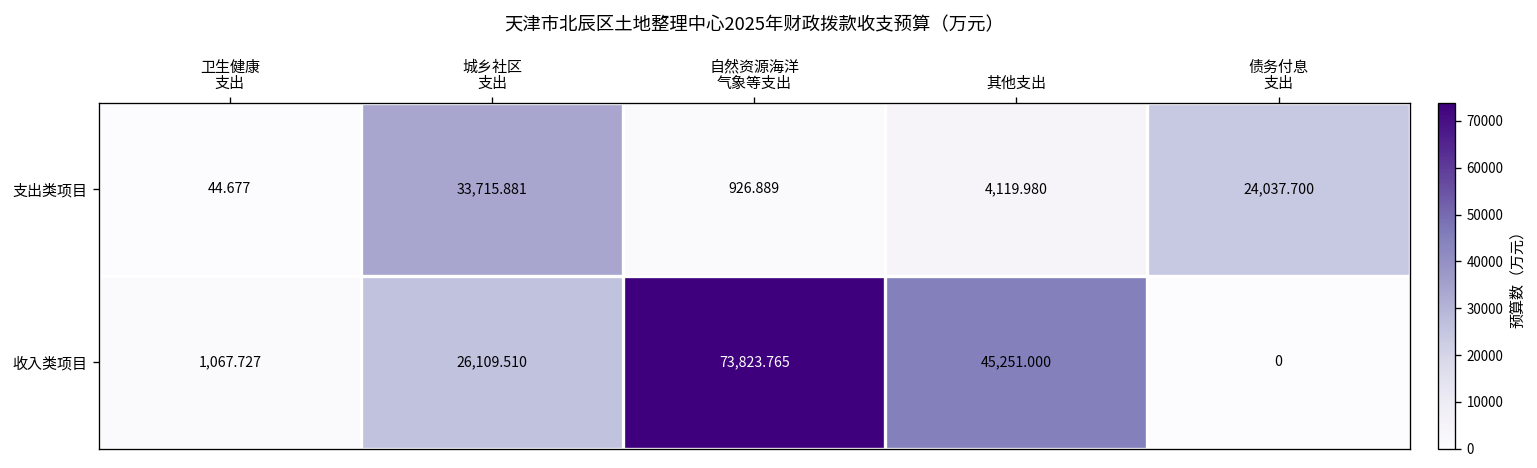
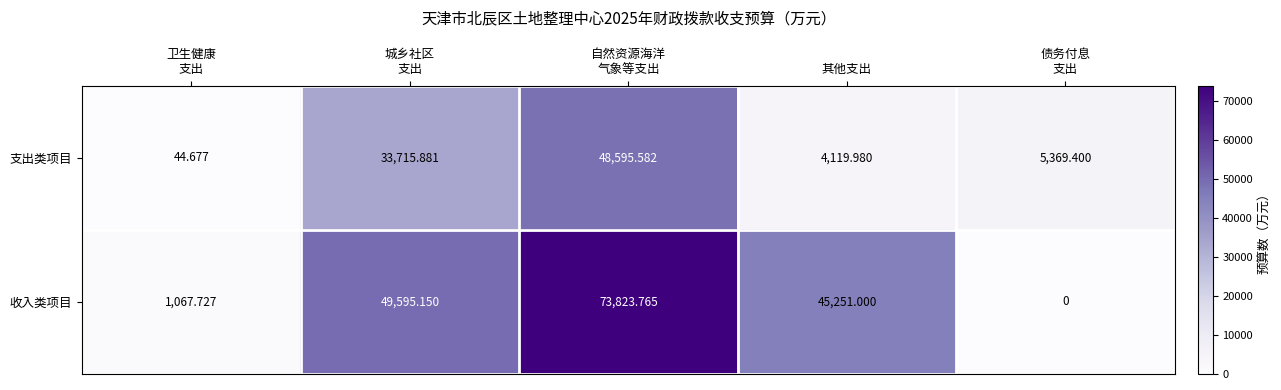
支出类项目, 自然资源海洋 气象等支出: 926.889 -> 48,595.582
支出类项目, 债务付息 支出: 24,037.700 -> 5,369.400
收入类项目, 城乡社区 支出: 26,109.510 -> 49,595.150
